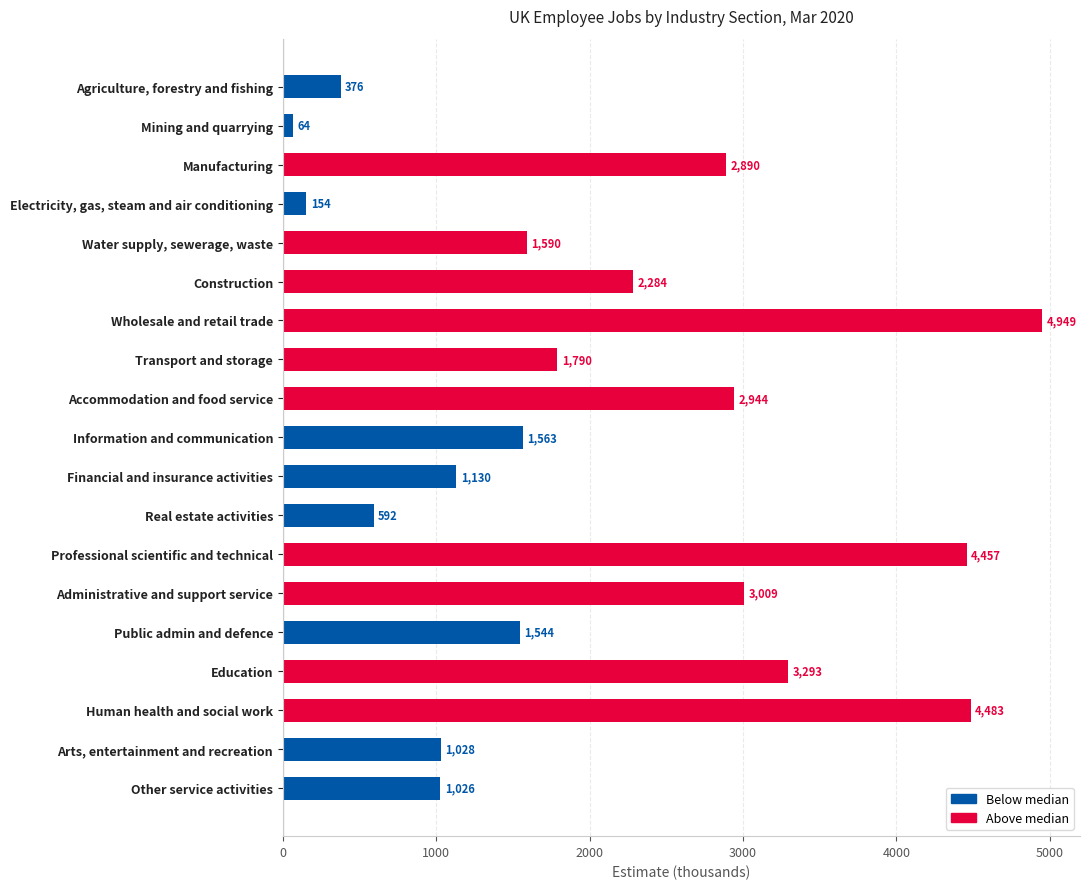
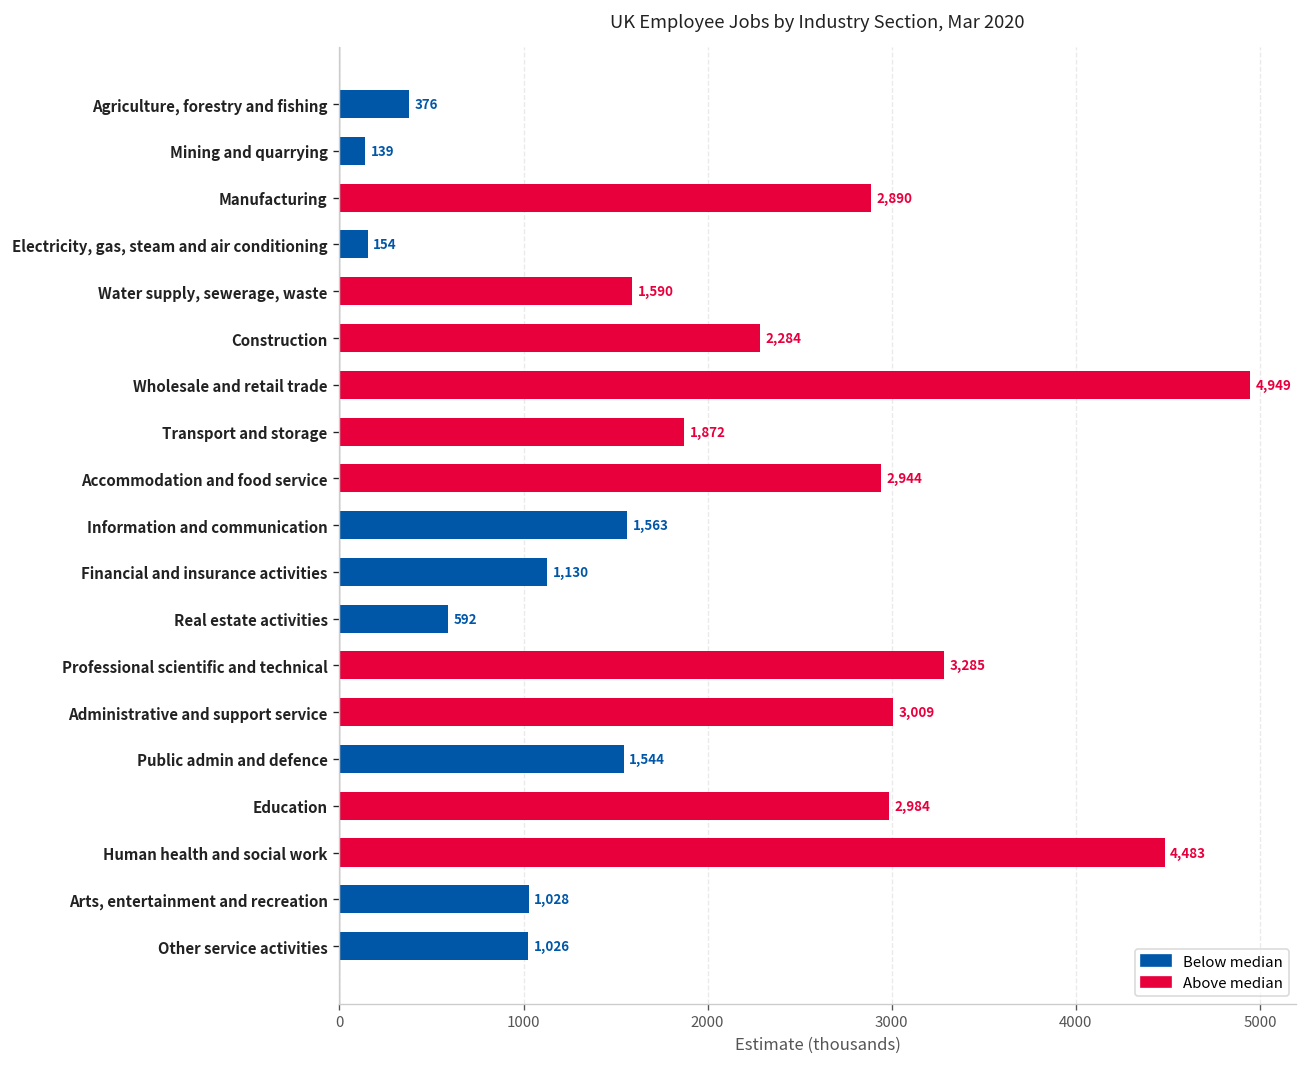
Mining and quarrying: 64 -> 139
Transport and storage: 1,790 -> 1,872
Professional scientific and technical: 4,457 -> 3,285
Education: 3,293 -> 2,984
